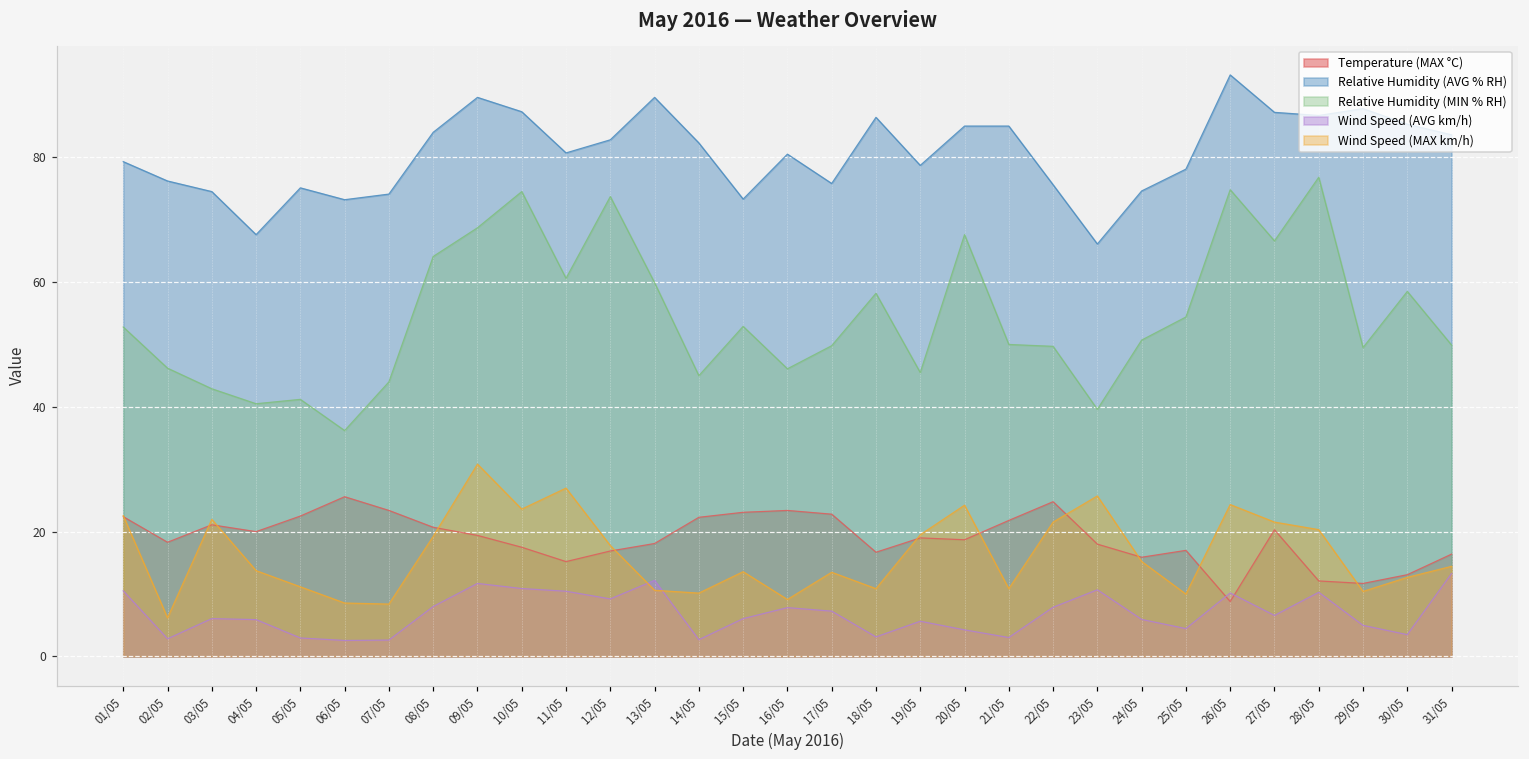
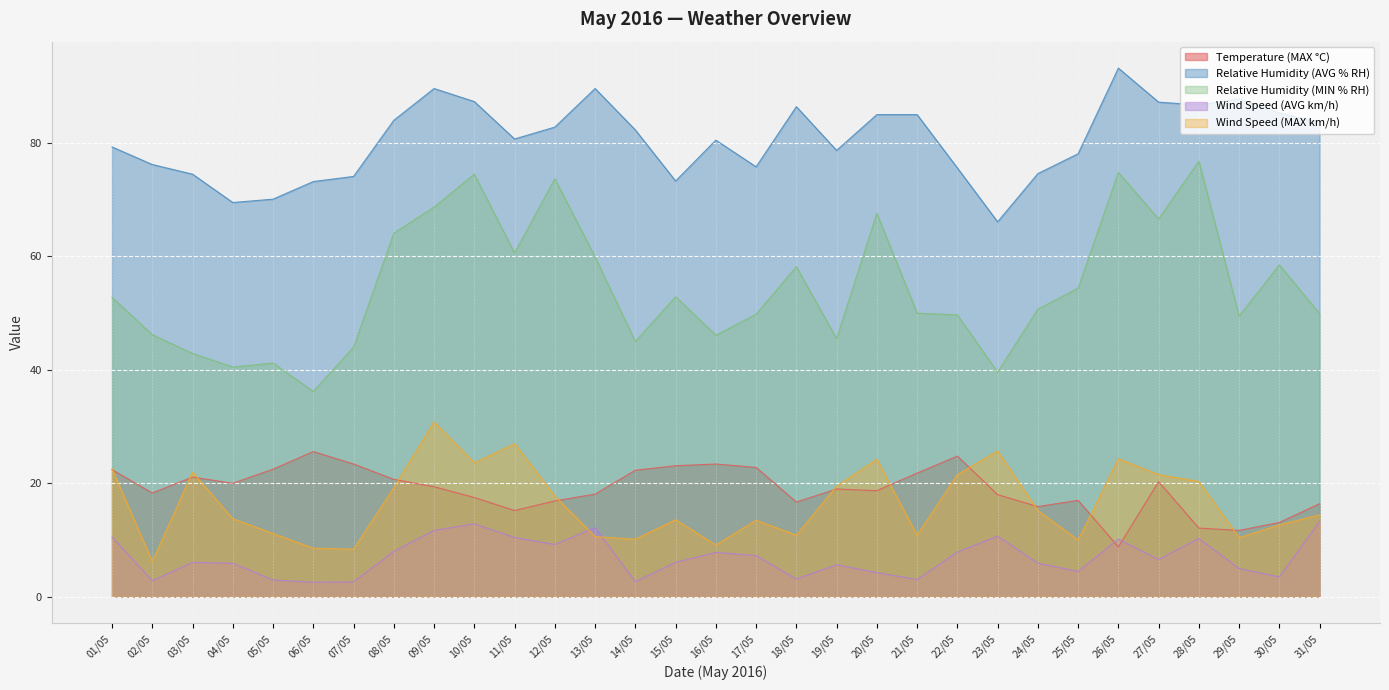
Relative Humidity (AVG % RH), 04/05: 68 -> 70
Relative Humidity (AVG % RH), 05/05: 75 -> 70
Wind Speed (AVG km/h), 10/05: 11 -> 13
